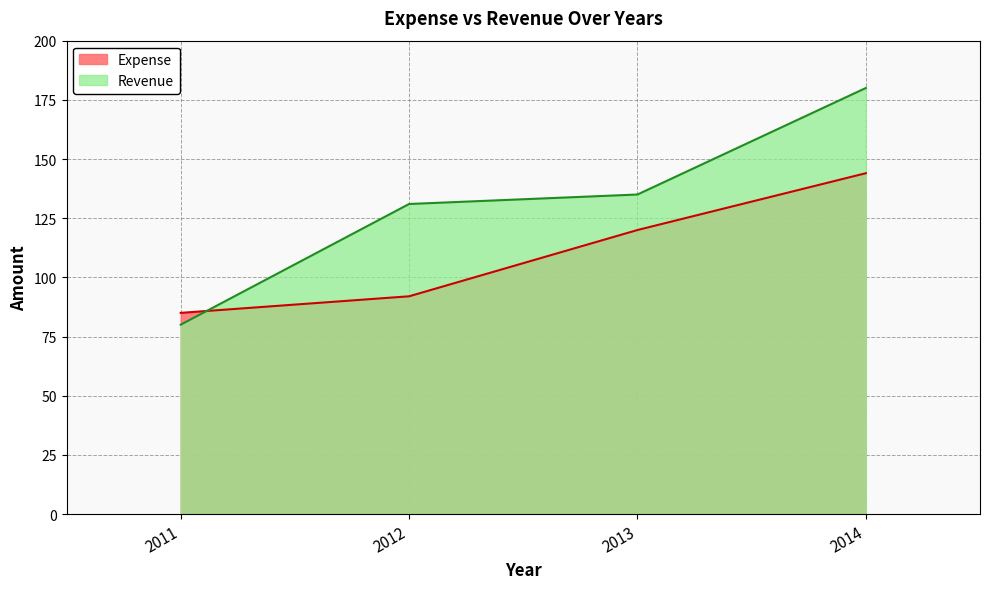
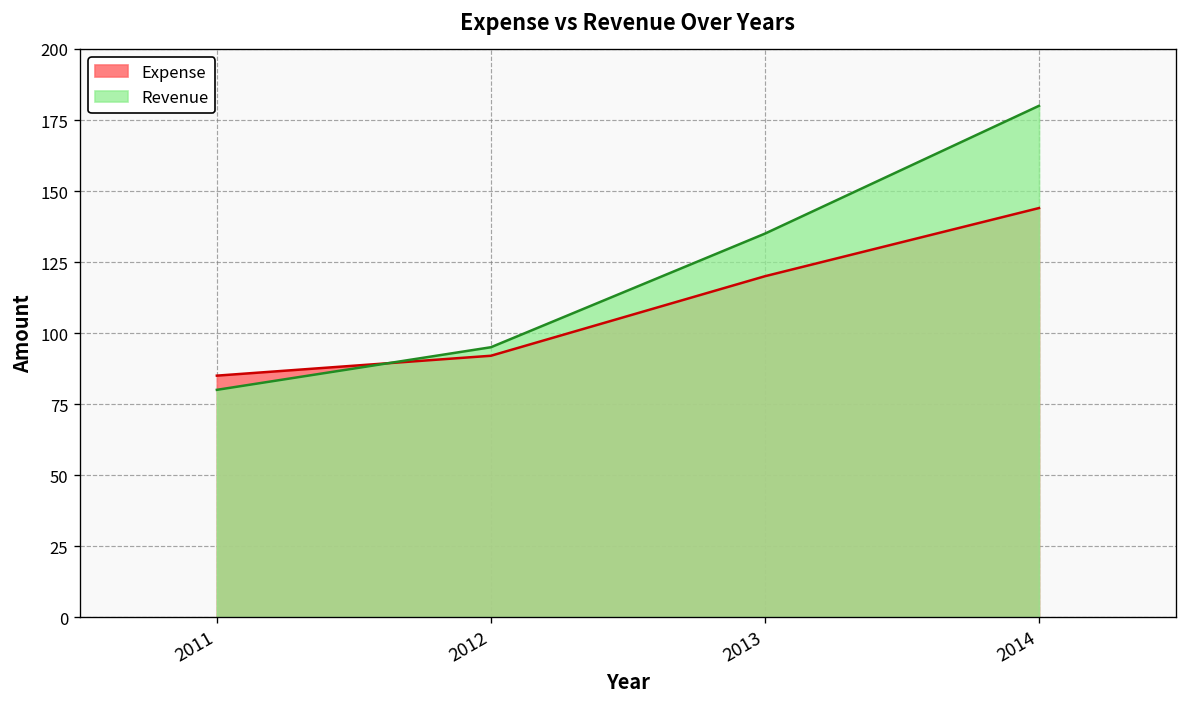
Revenue, 2012: 131 -> 95
